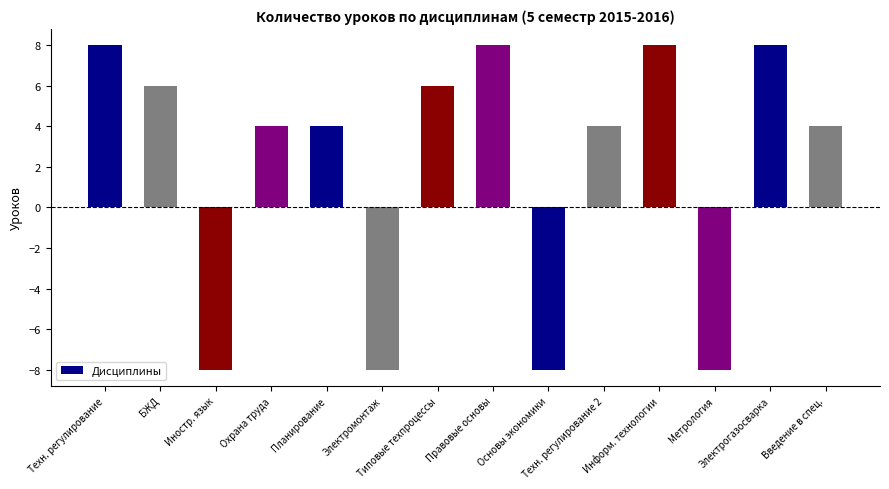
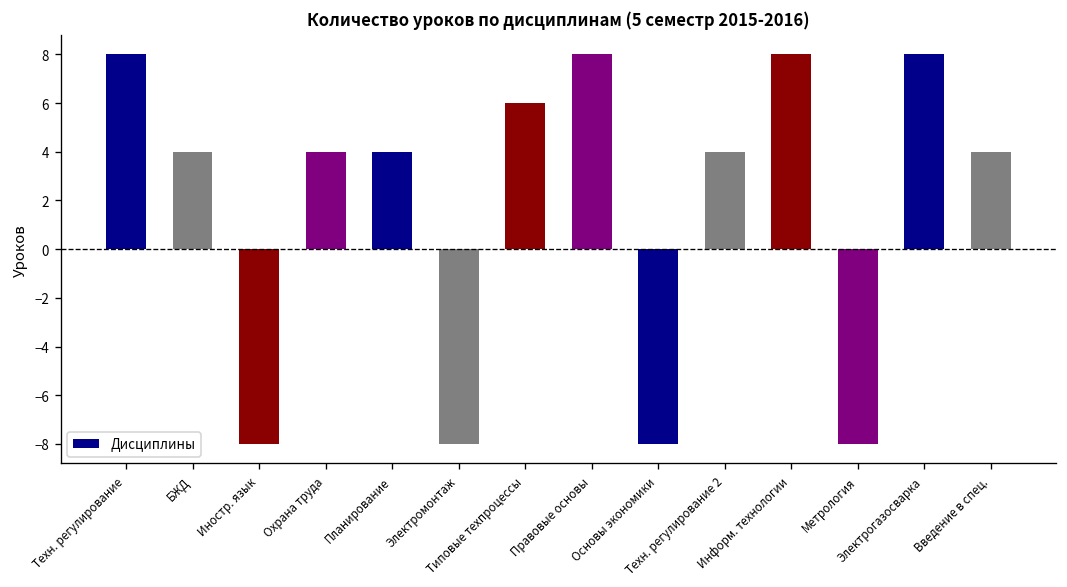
БЖД: 6 -> 4
